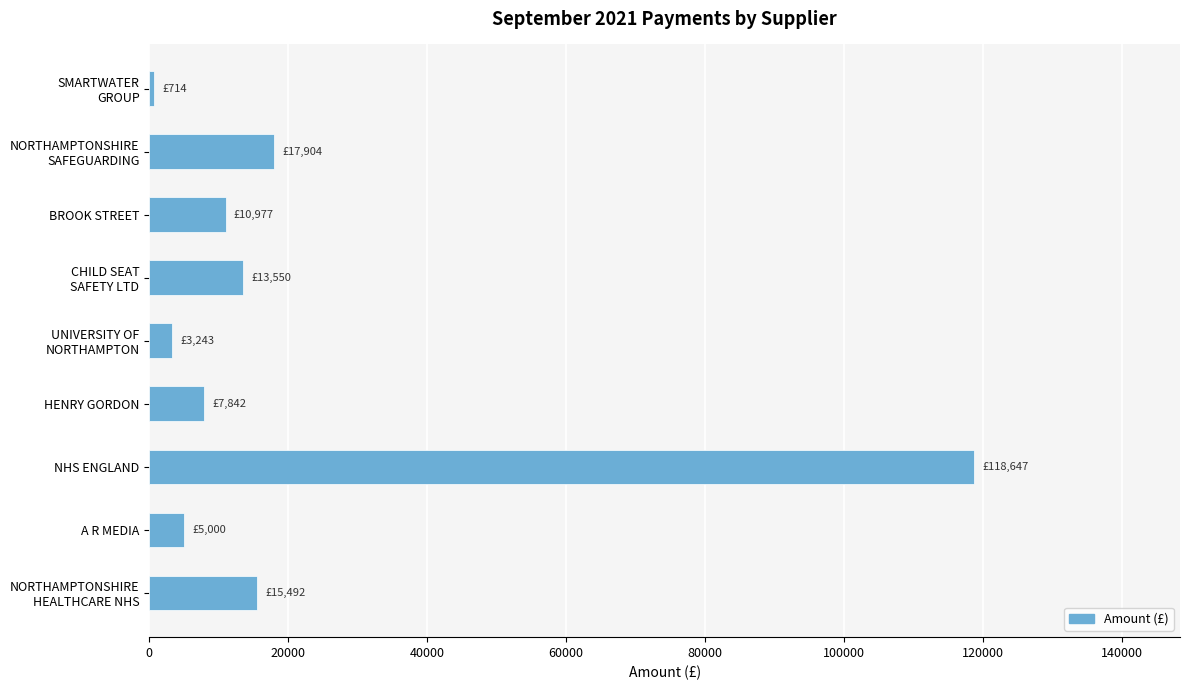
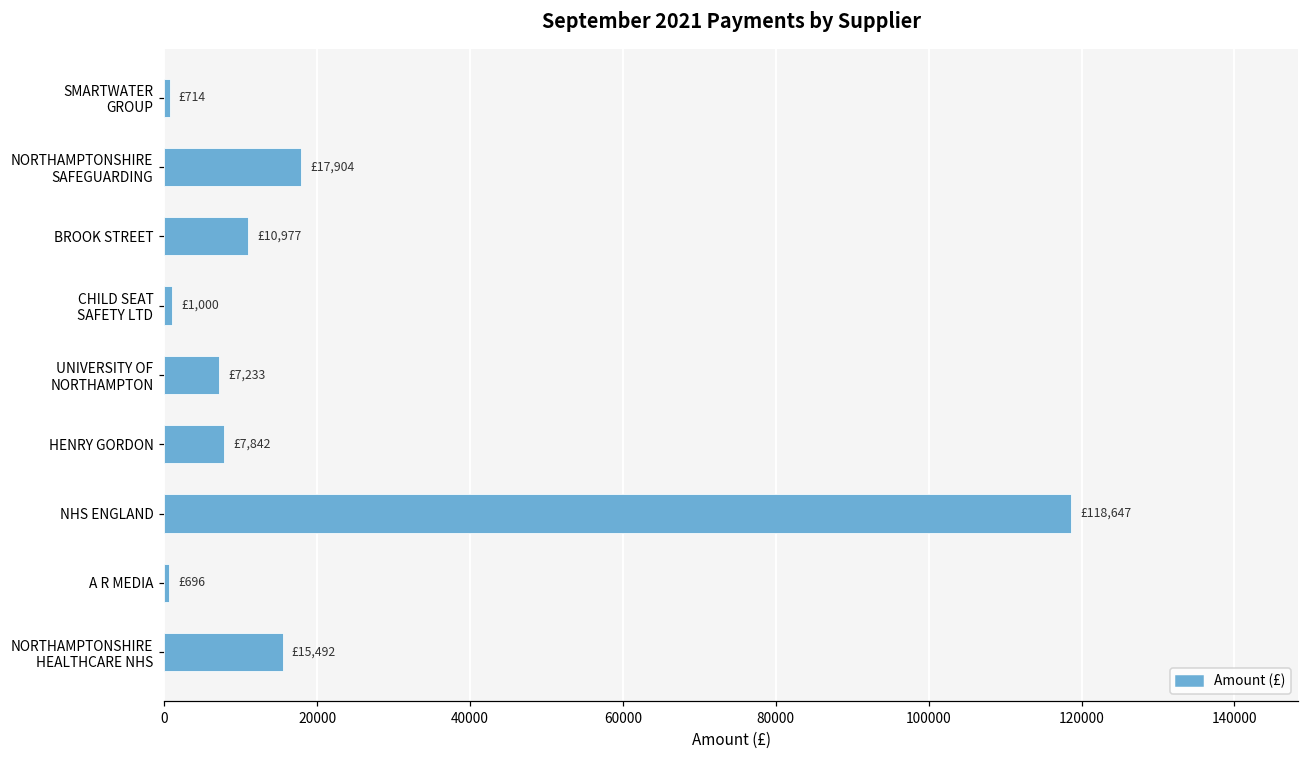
CHILD SEAT SAFETY LTD: £13,550 -> £1,000
UNIVERSITY OF NORTHAMPTON: £3,243 -> £7,233
A R MEDIA: £5,000 -> £696
